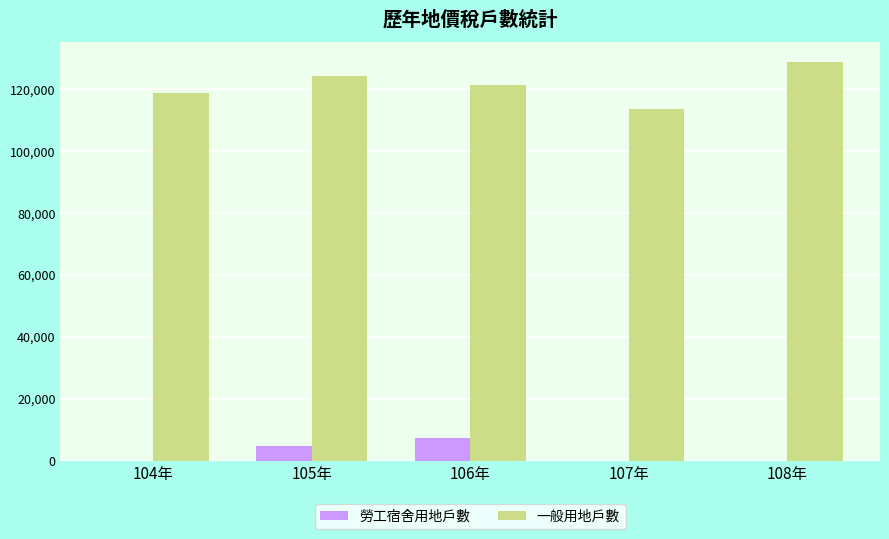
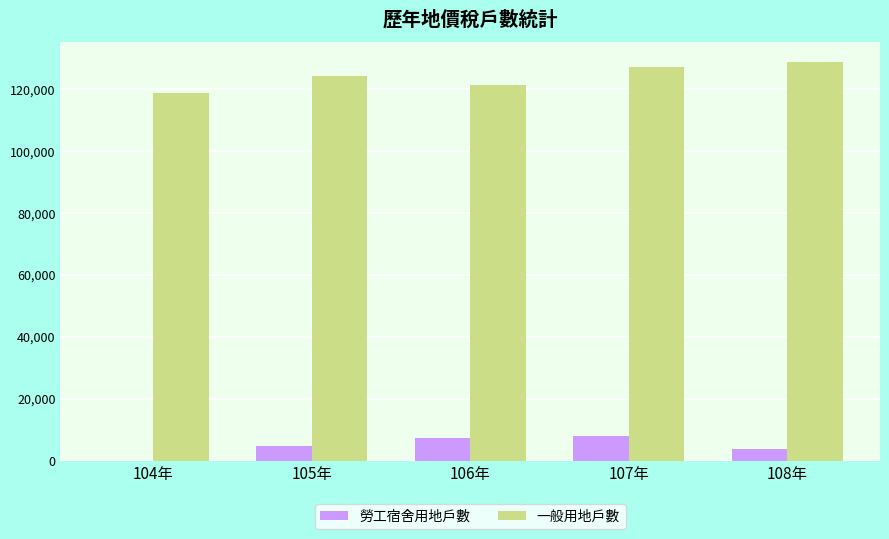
勞工宿舍用地戶數, 107年: 0 -> 8,000
一般用地戶數, 107年: 114,000 -> 127,000
勞工宿舍用地戶數, 108年: 0 -> 4,000
